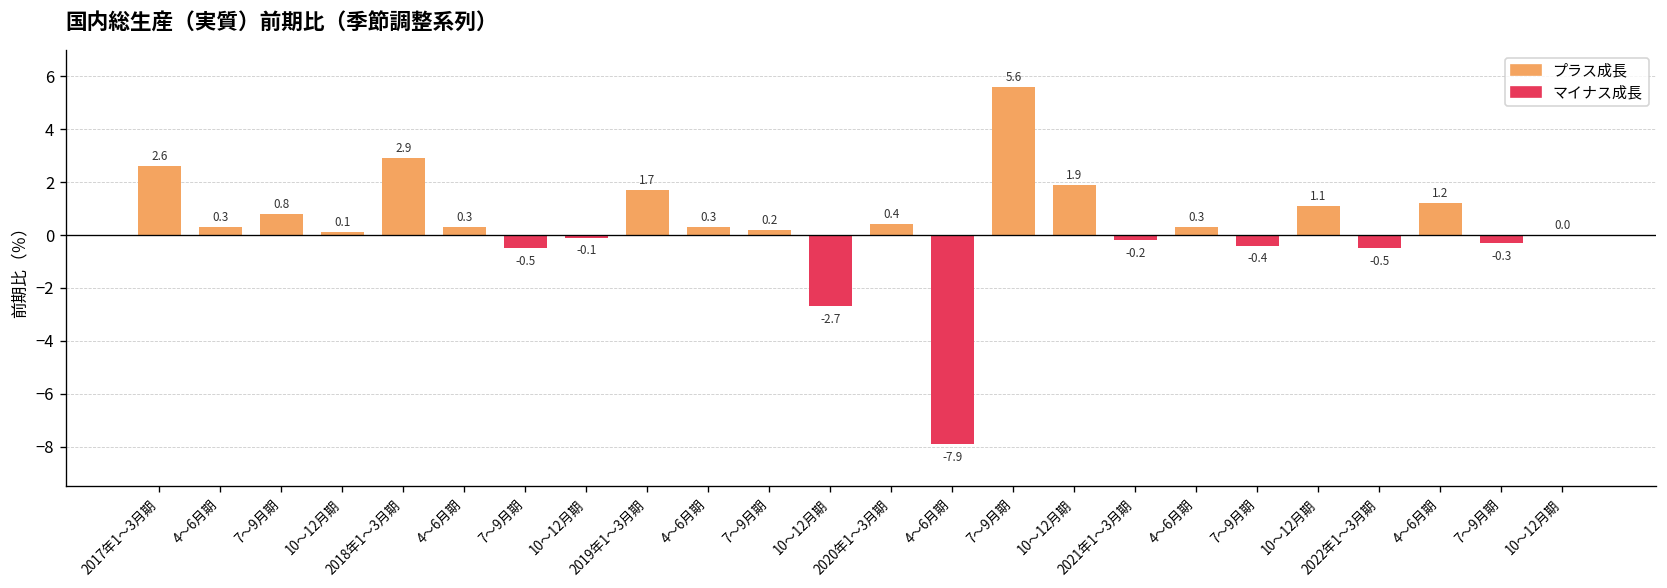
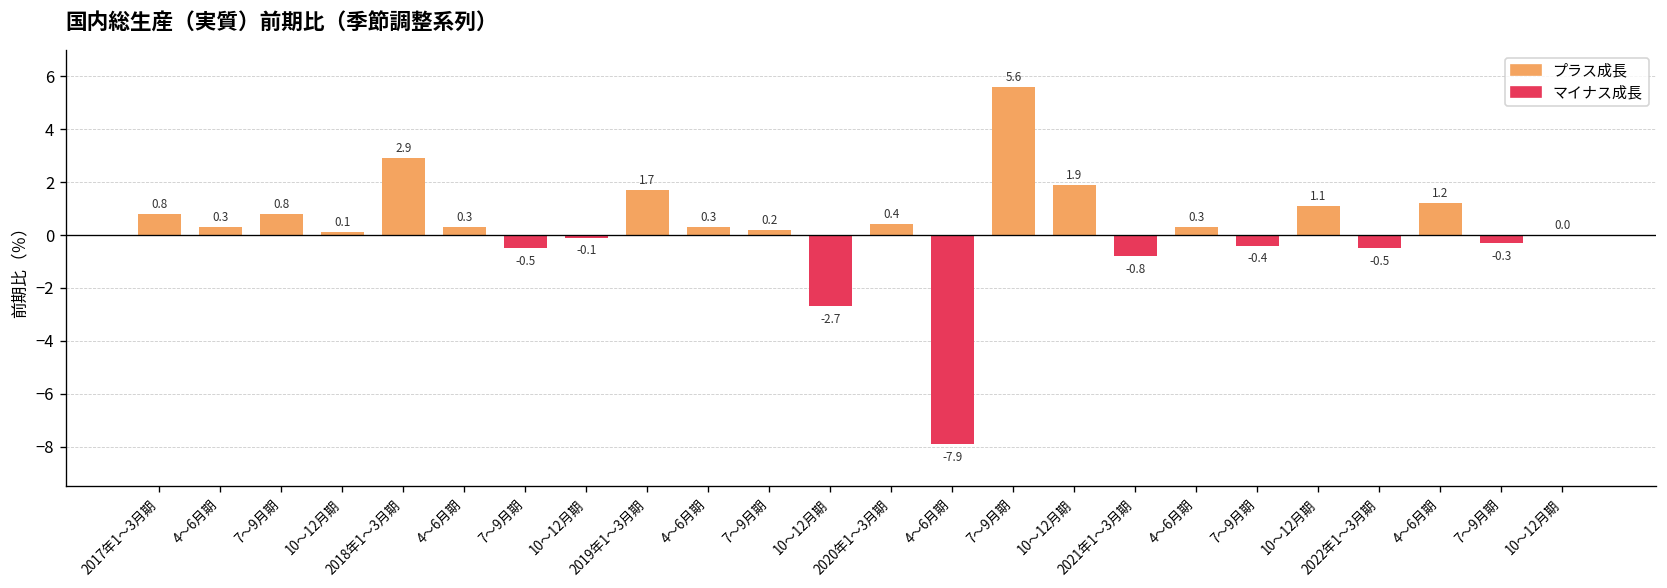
2017年1～3月期: 2.6 -> 0.8
2021年1～3月期: -0.2 -> -0.8
